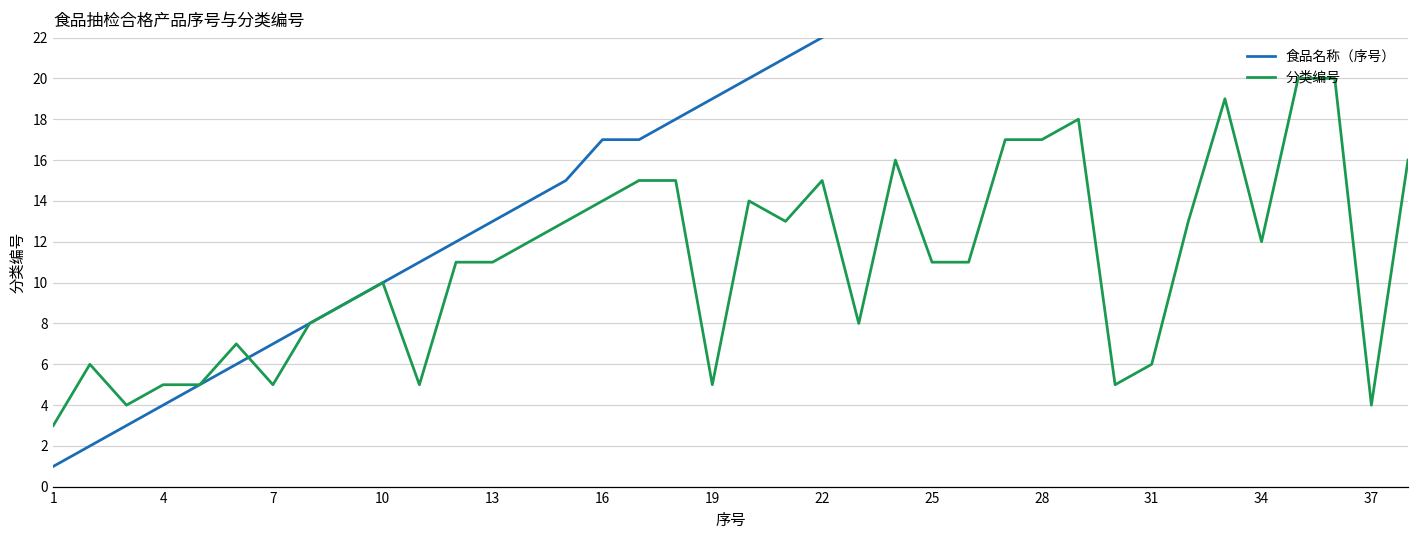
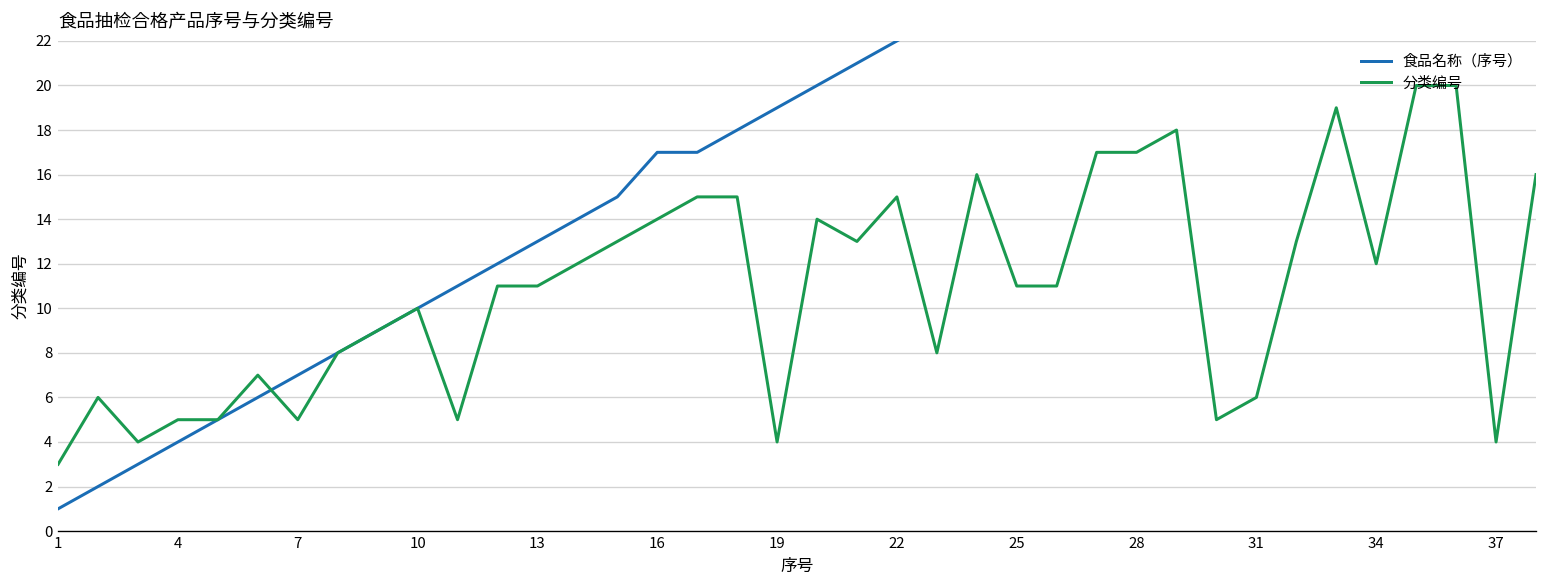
分类编号, 19: 5 -> 4
